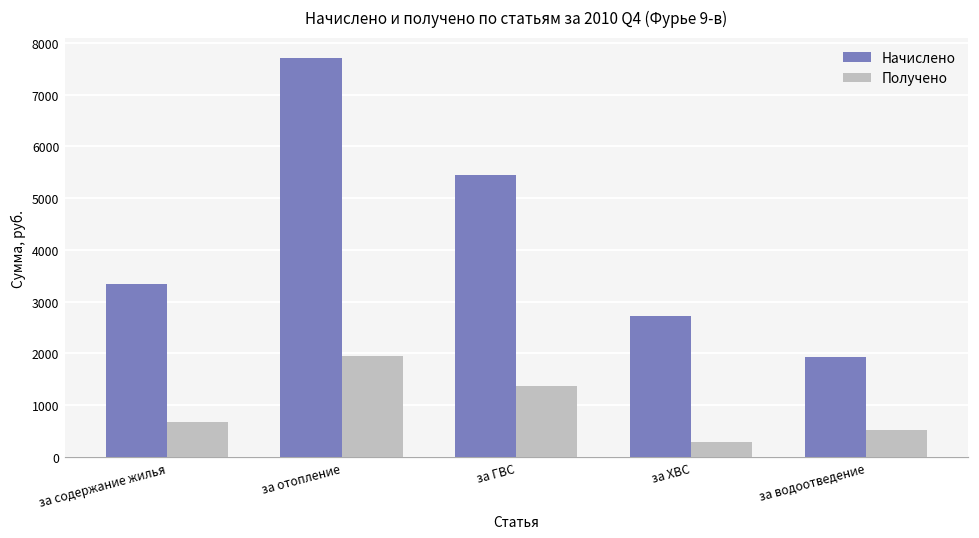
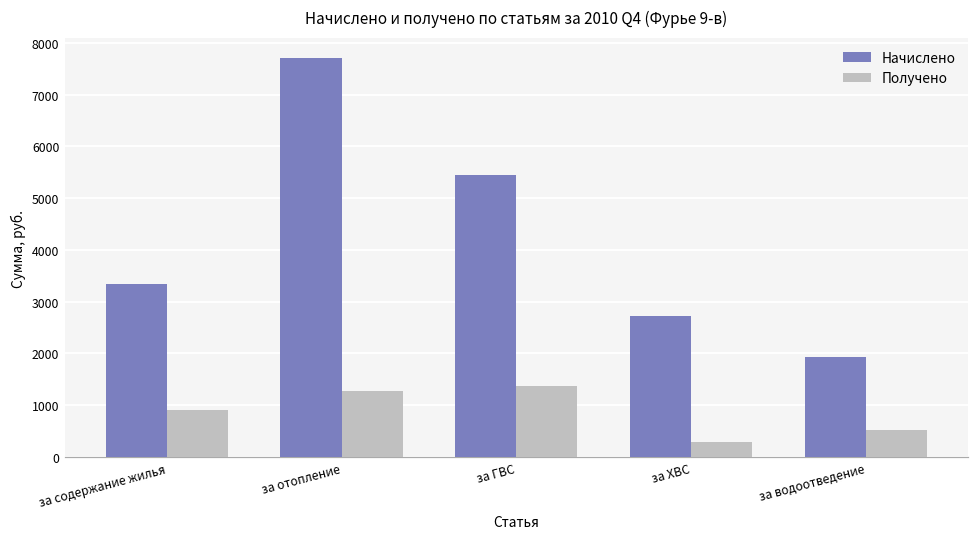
Получено, за содержание жилья: 700 -> 900
Получено, за отопление: 2000 -> 1300
